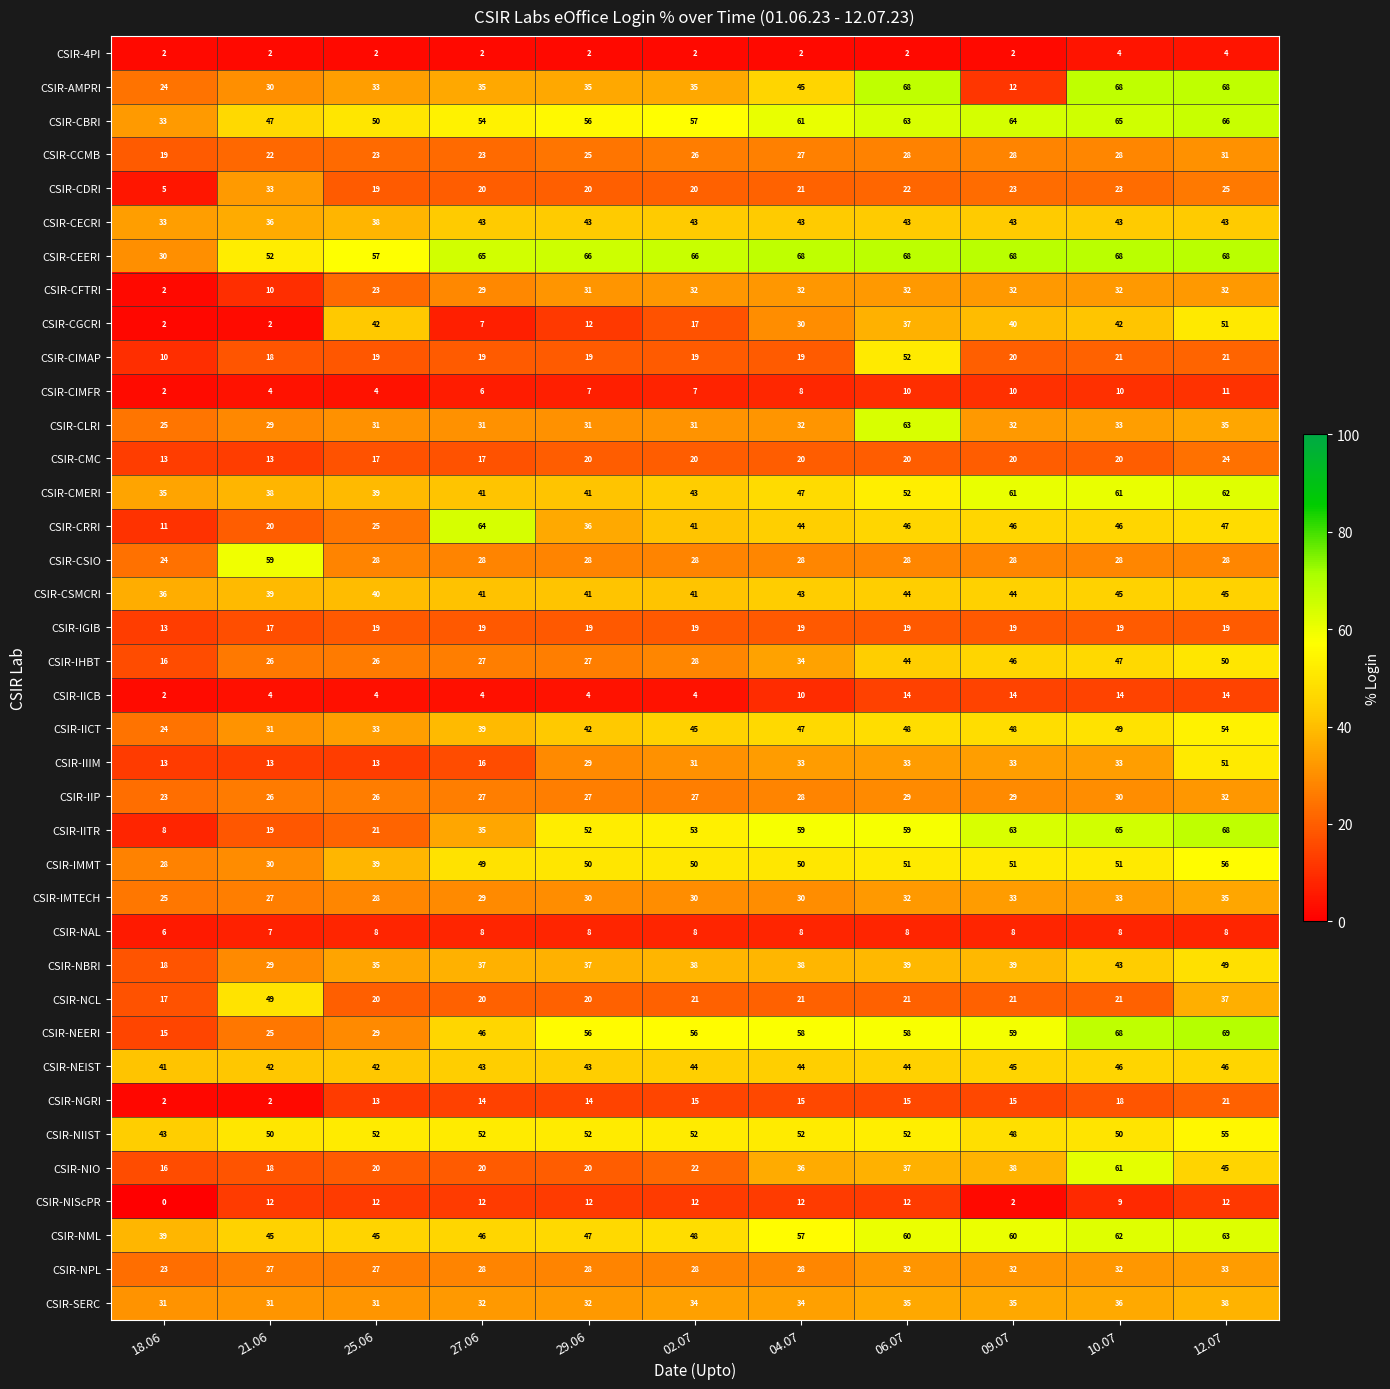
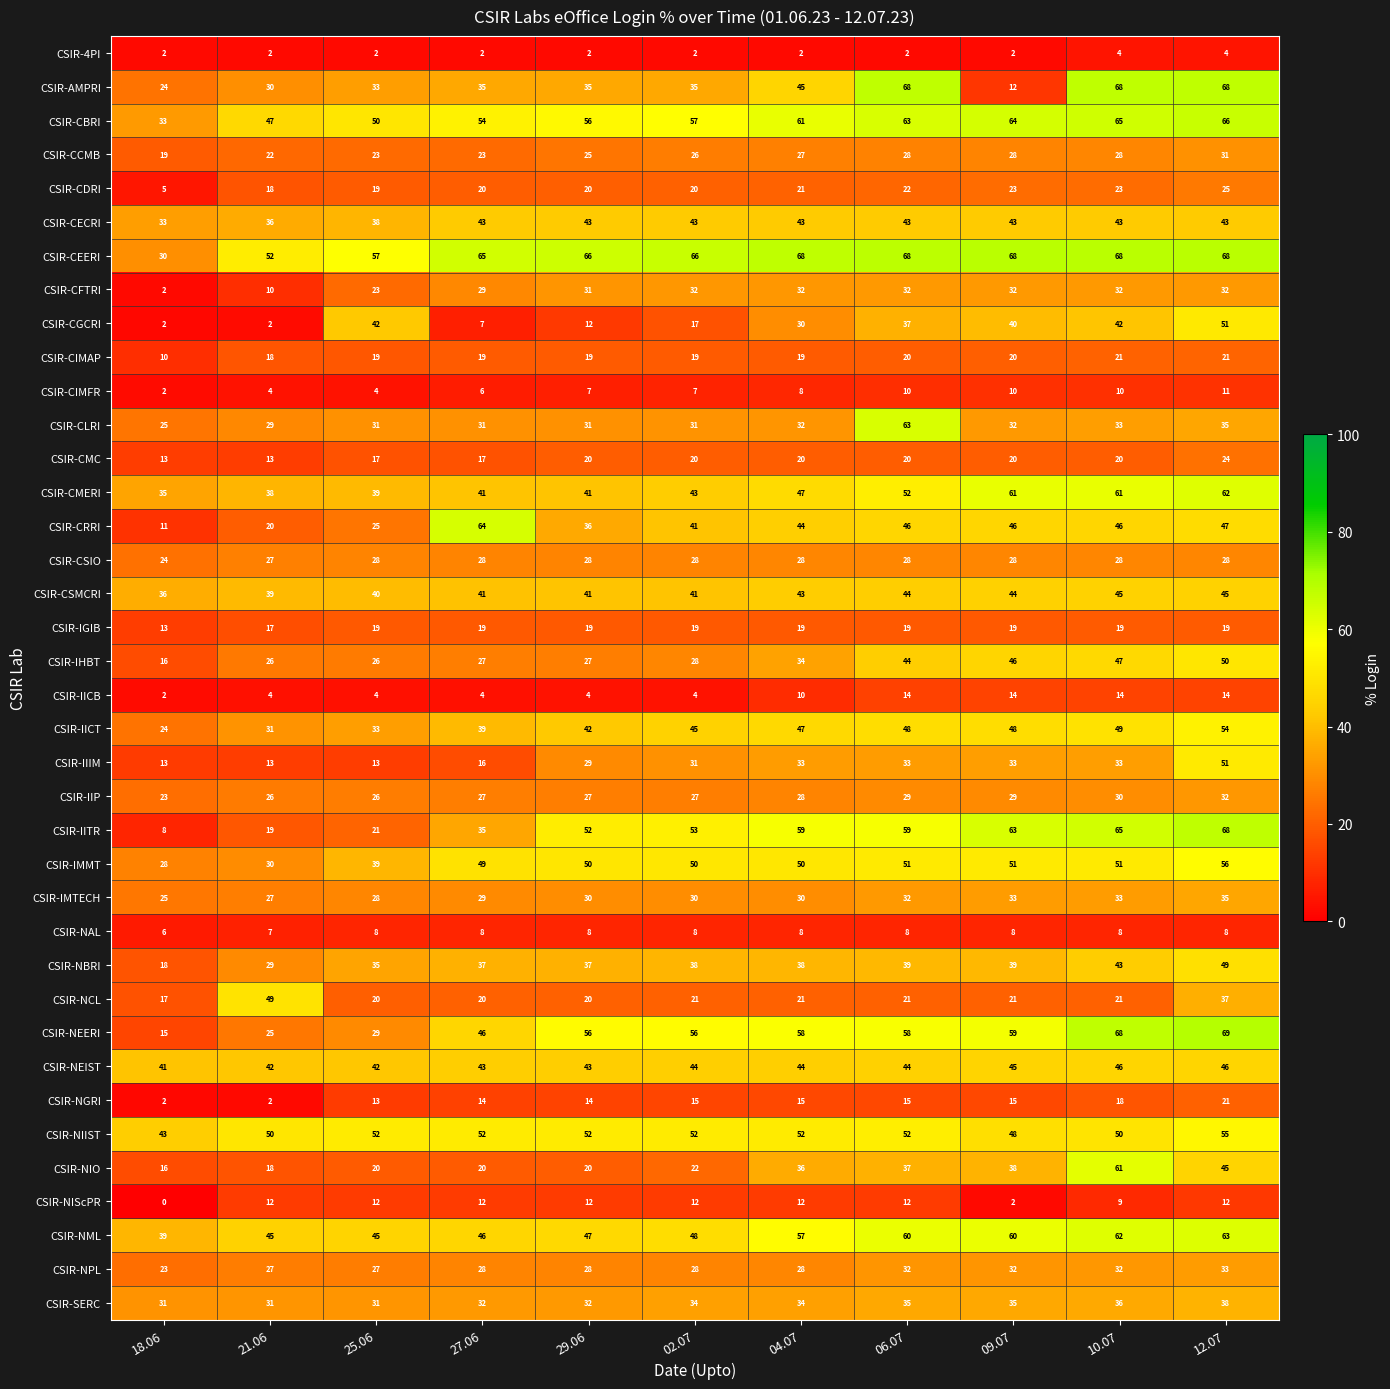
CSIR-CDRI, 21.06: 33 -> 18
CSIR-CIMAP, 06.07: 52 -> 20
CSIR-CSIO, 21.06: 59 -> 27
